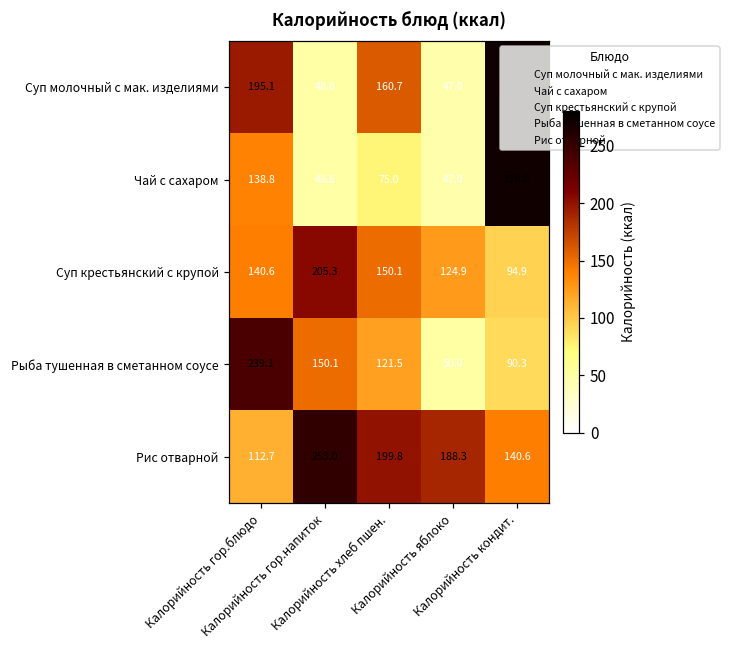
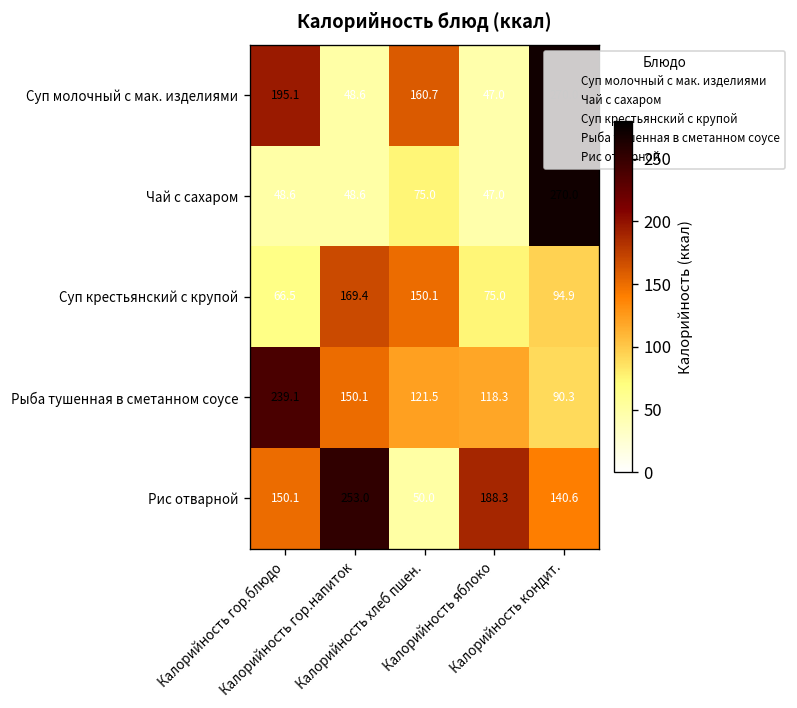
Чай с сахаром, Калорийность гор.блюдо: 138.8 -> 48.6
Суп крестьянский с крупой, Калорийность гор.блюдо: 140.6 -> 66.5
Суп крестьянский с крупой, Калорийность гор.напиток: 205.3 -> 169.4
Суп крестьянский с крупой, Калорийность яблоко: 124.9 -> 75.0
Рыба тушенная в сметанном соусе, Калорийность яблоко: 50.0 -> 118.3
Рис отварной, Калорийность гор.блюдо: 112.7 -> 150.1
Рис отварной, Калорийность хлеб пшен.: 199.8 -> 50.0
